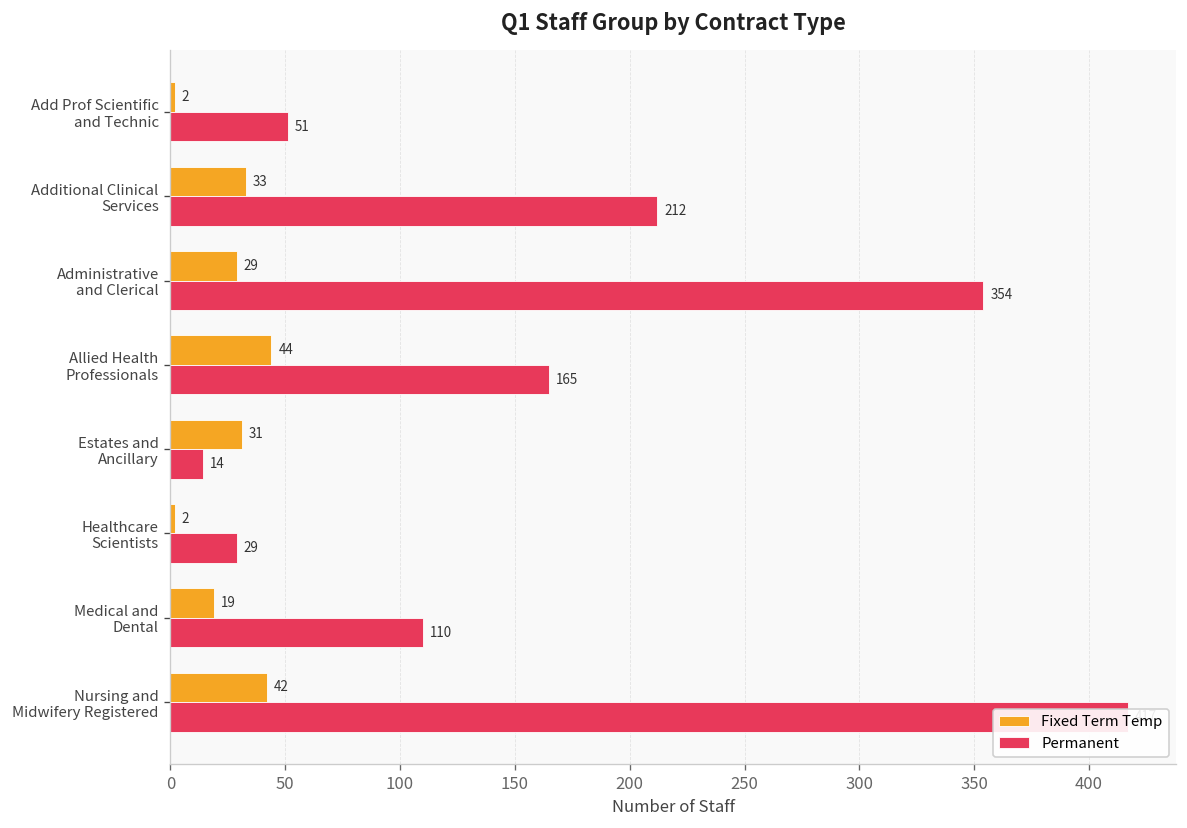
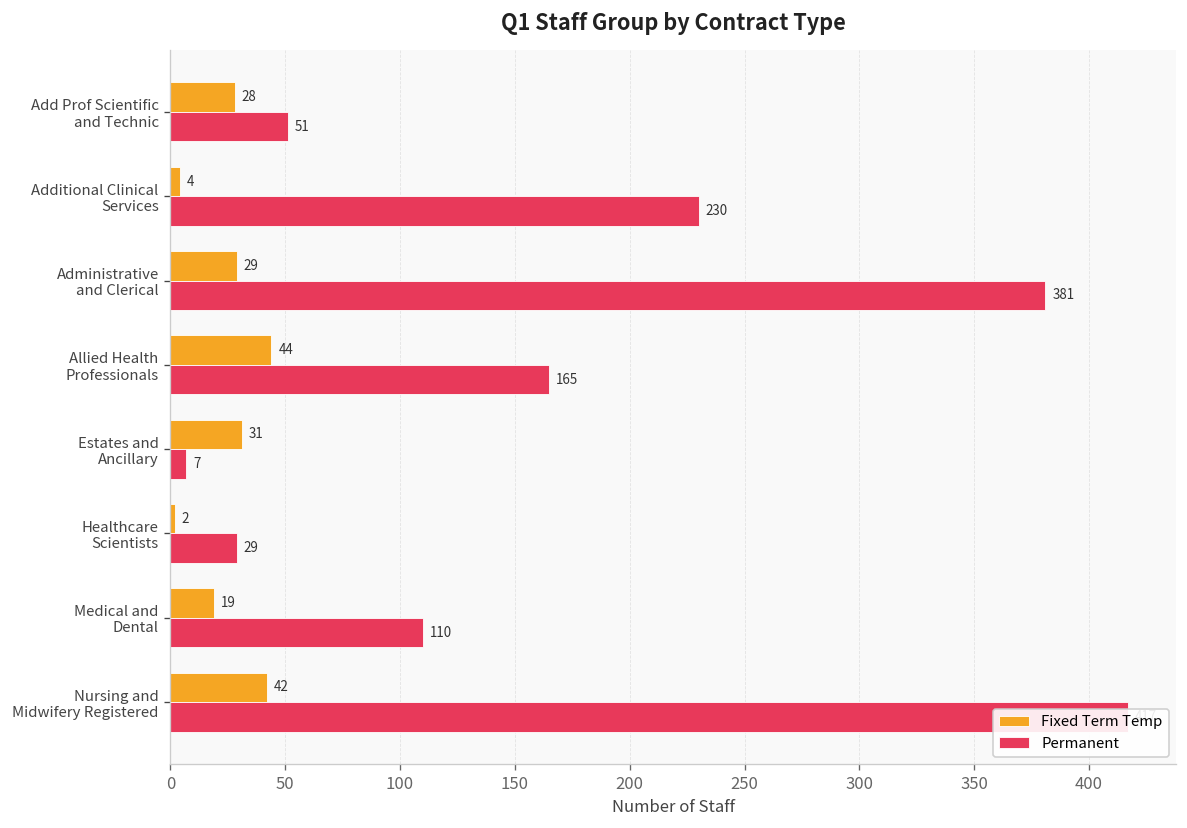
Fixed Term Temp, Add Prof Scientific and Technic: 2 -> 28
Fixed Term Temp, Additional Clinical Services: 33 -> 4
Permanent, Additional Clinical Services: 212 -> 230
Permanent, Administrative and Clerical: 354 -> 381
Permanent, Estates and Ancillary: 14 -> 7
